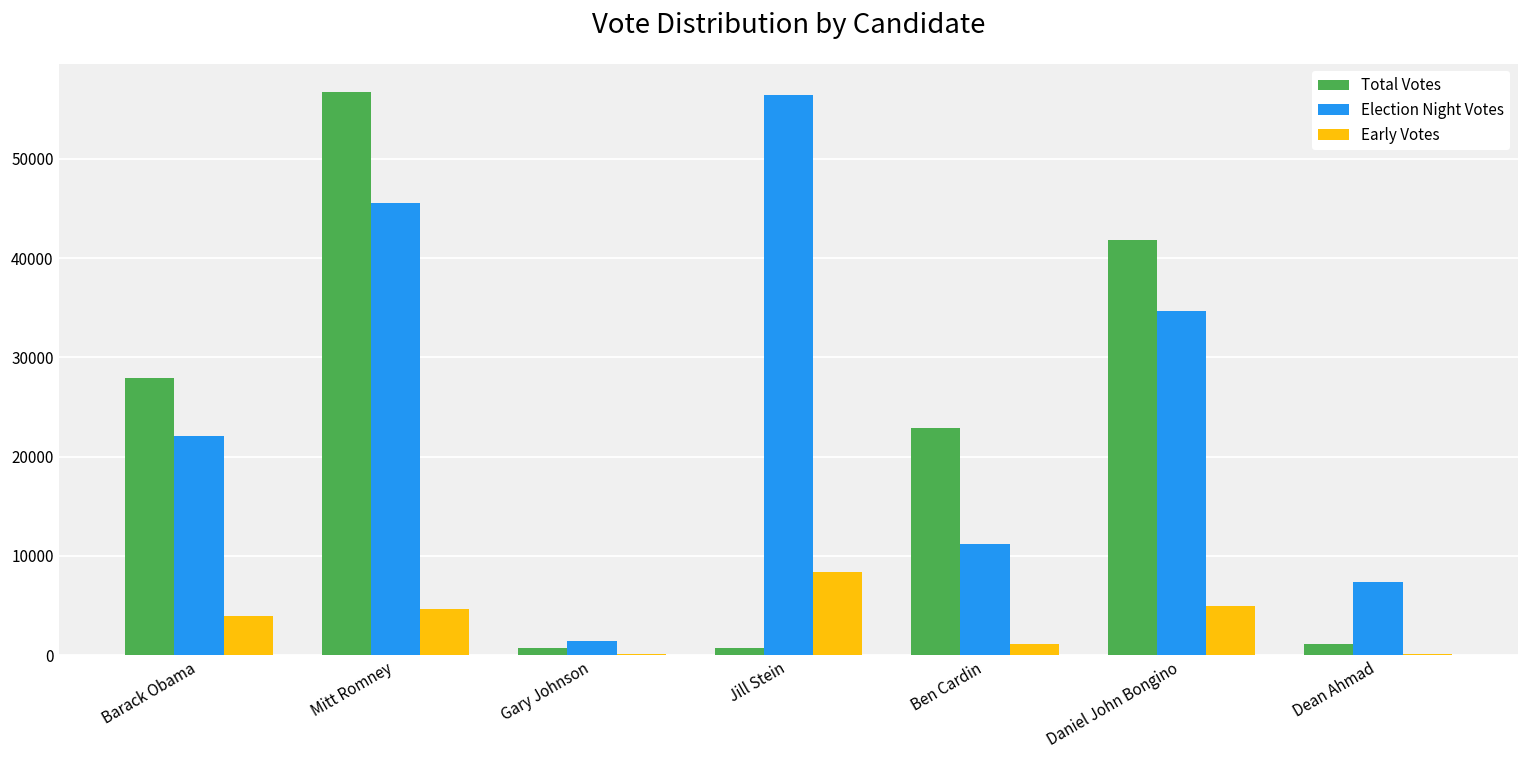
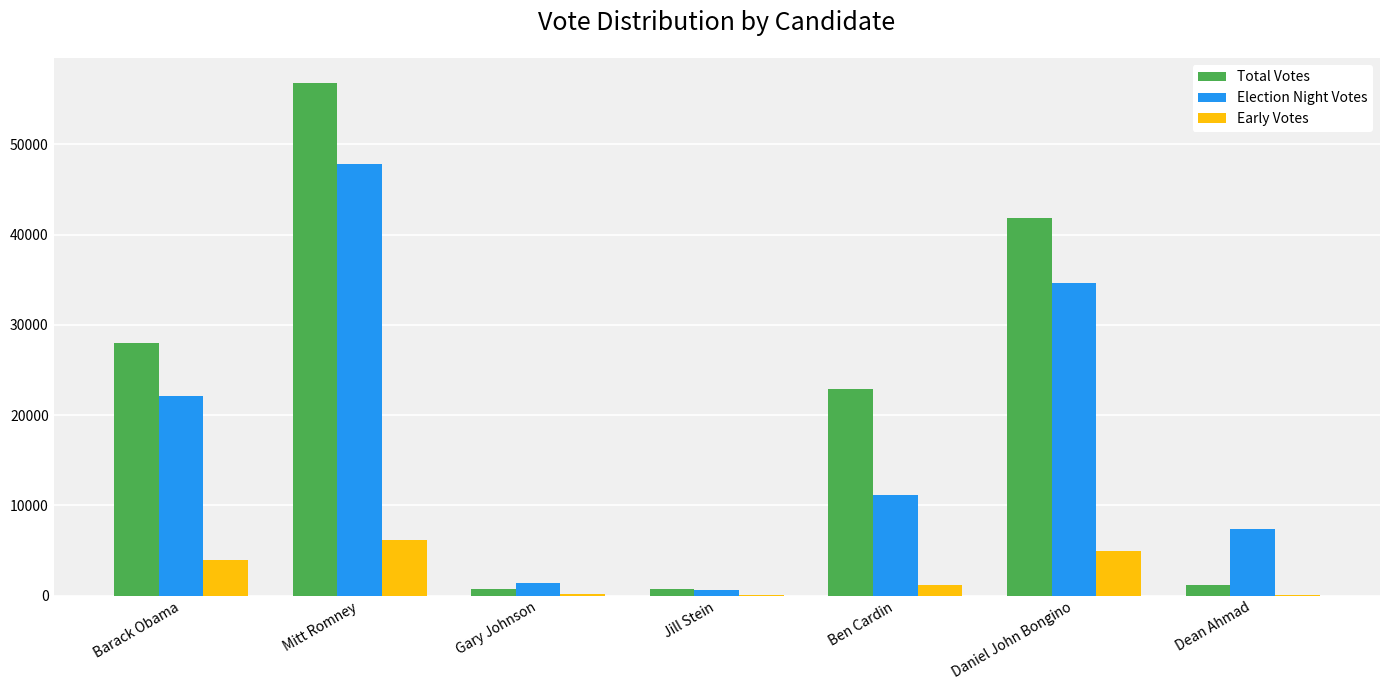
Election Night Votes, Mitt Romney: 46000 -> 48000
Early Votes, Mitt Romney: 5000 -> 6000
Election Night Votes, Jill Stein: 56000 -> 1000
Early Votes, Jill Stein: 8000 -> 0
